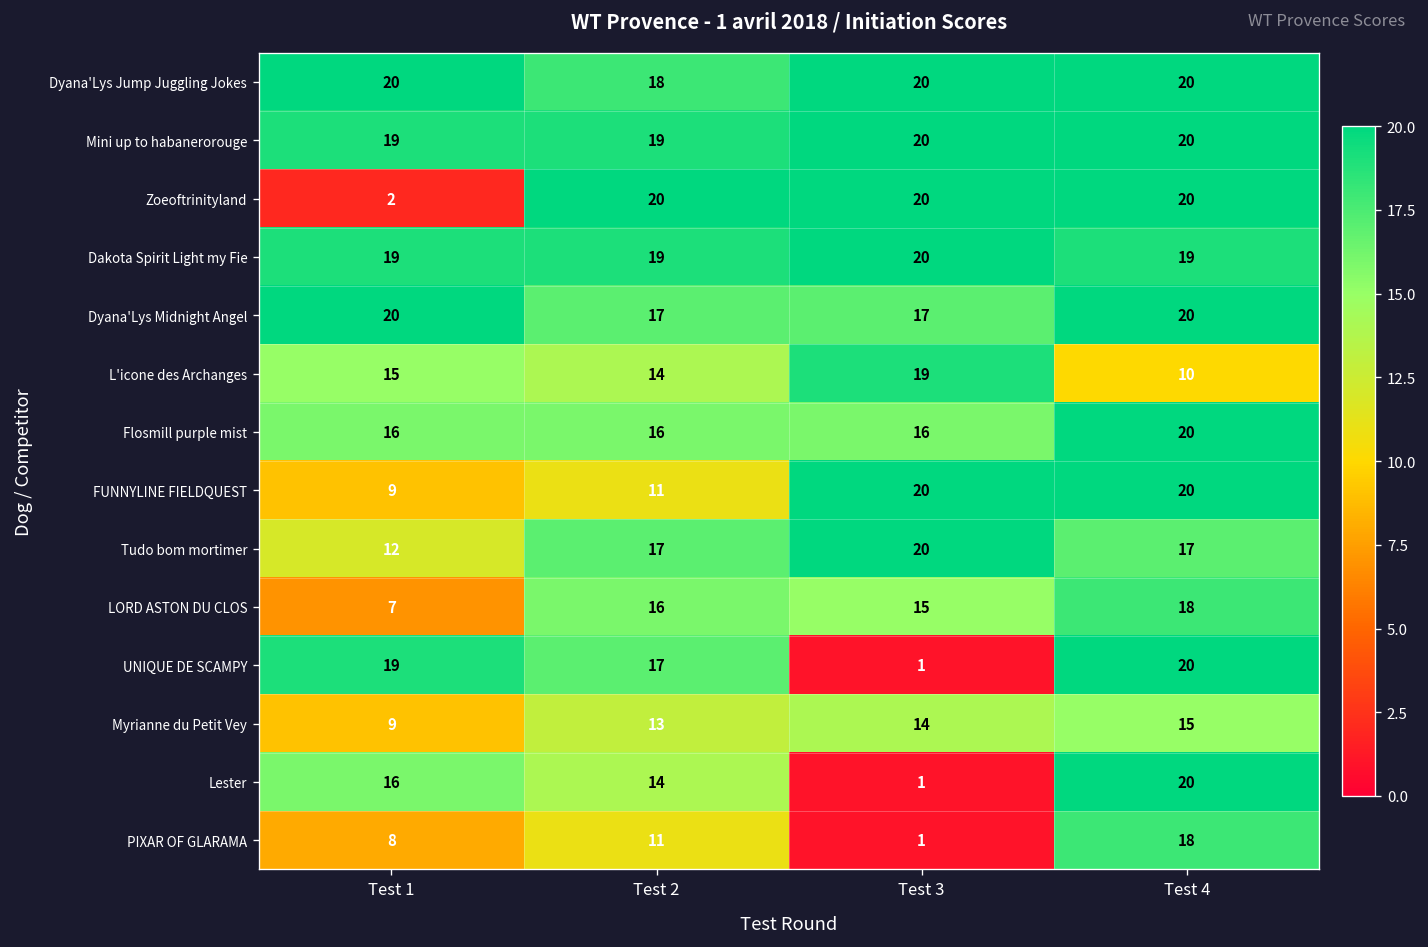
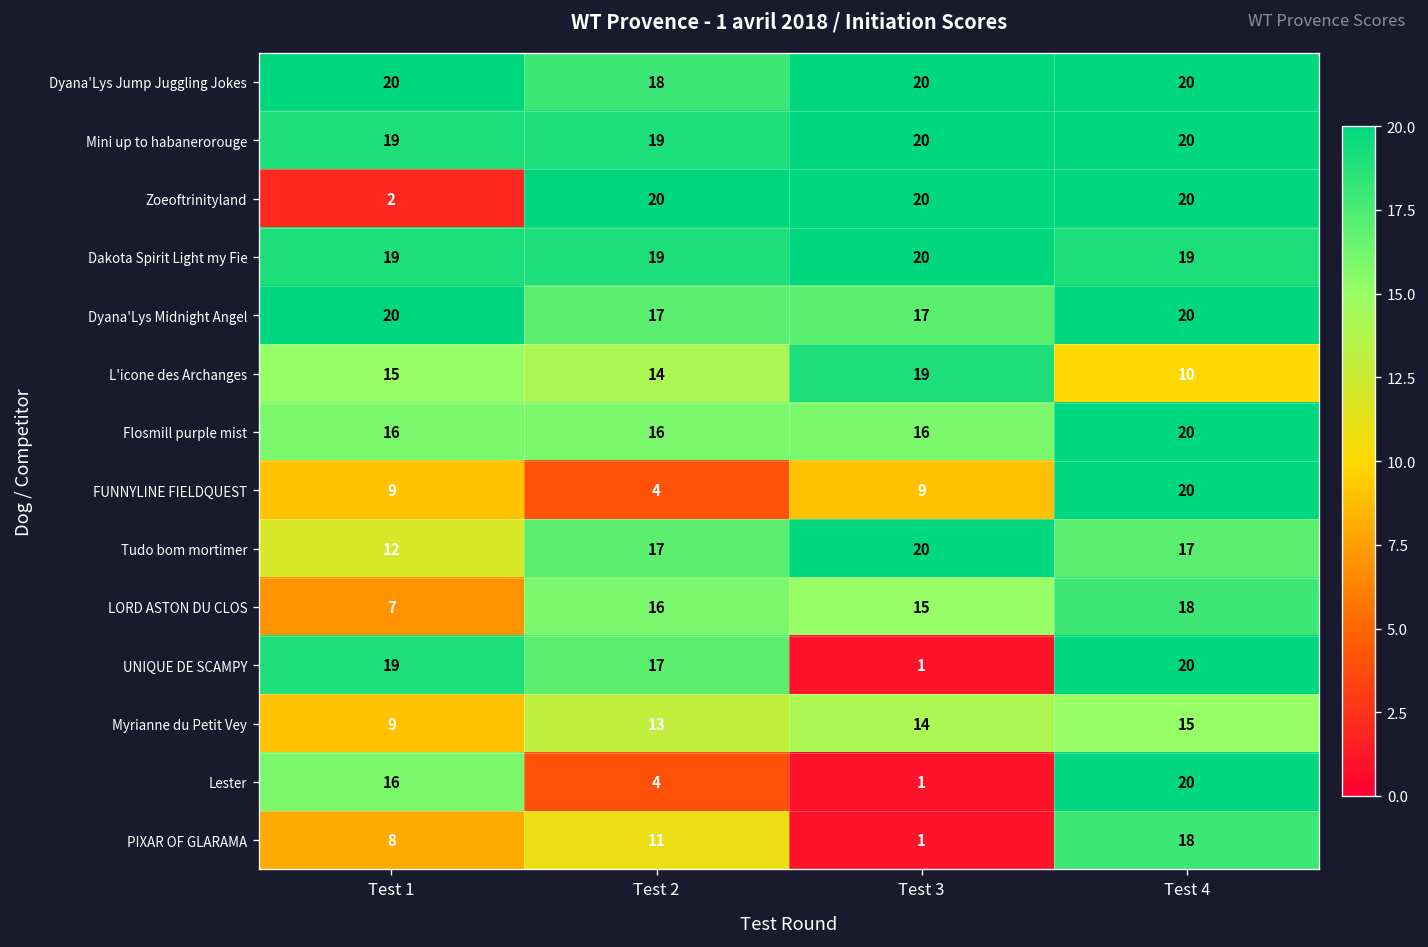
FUNNYLINE FIELDQUEST, Test 2: 11 -> 4
FUNNYLINE FIELDQUEST, Test 3: 20 -> 9
Lester, Test 2: 14 -> 4
